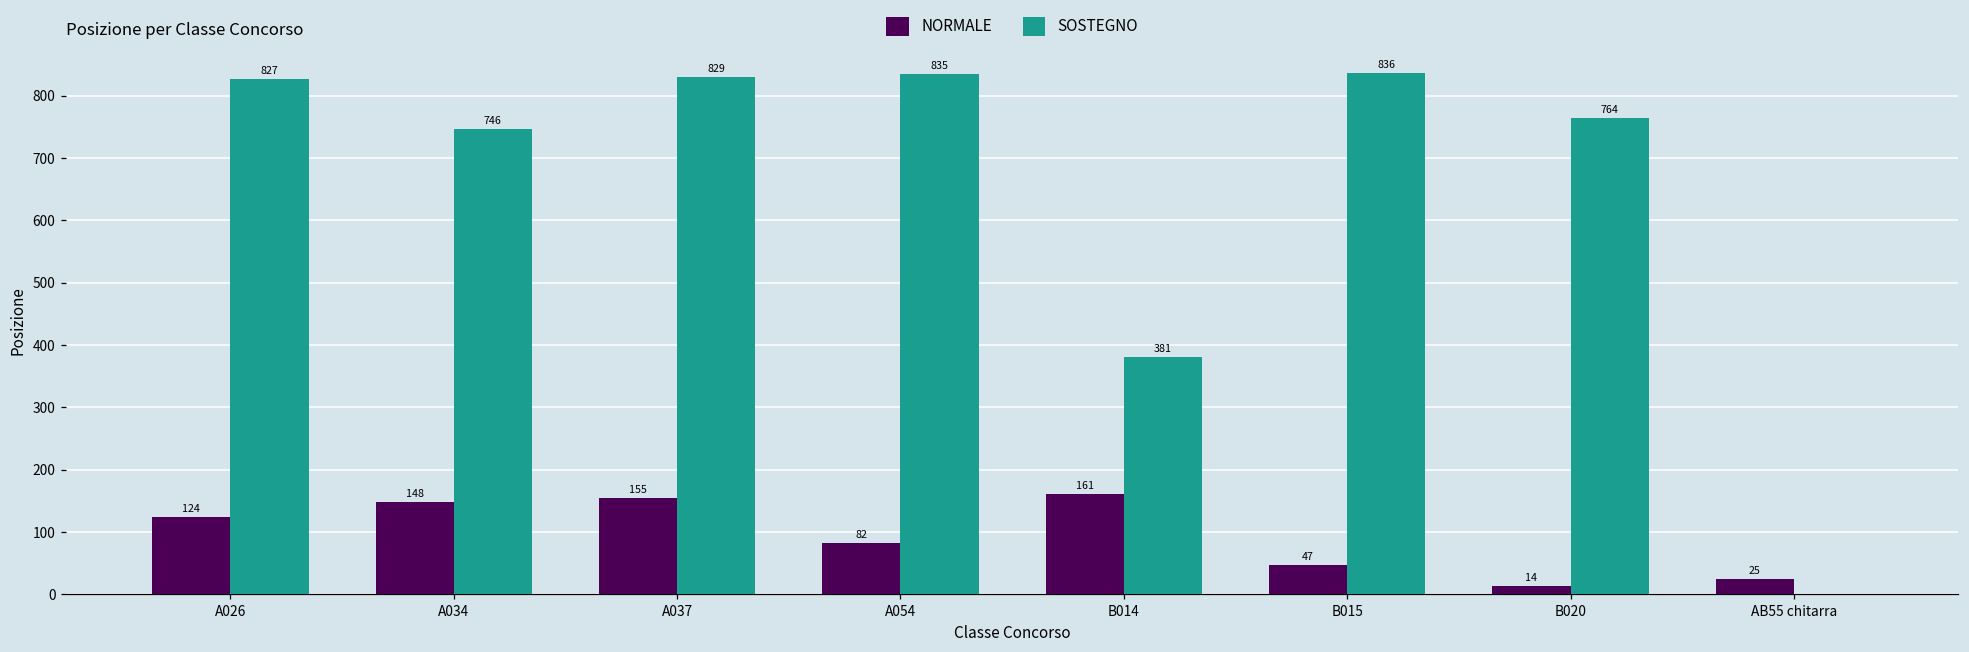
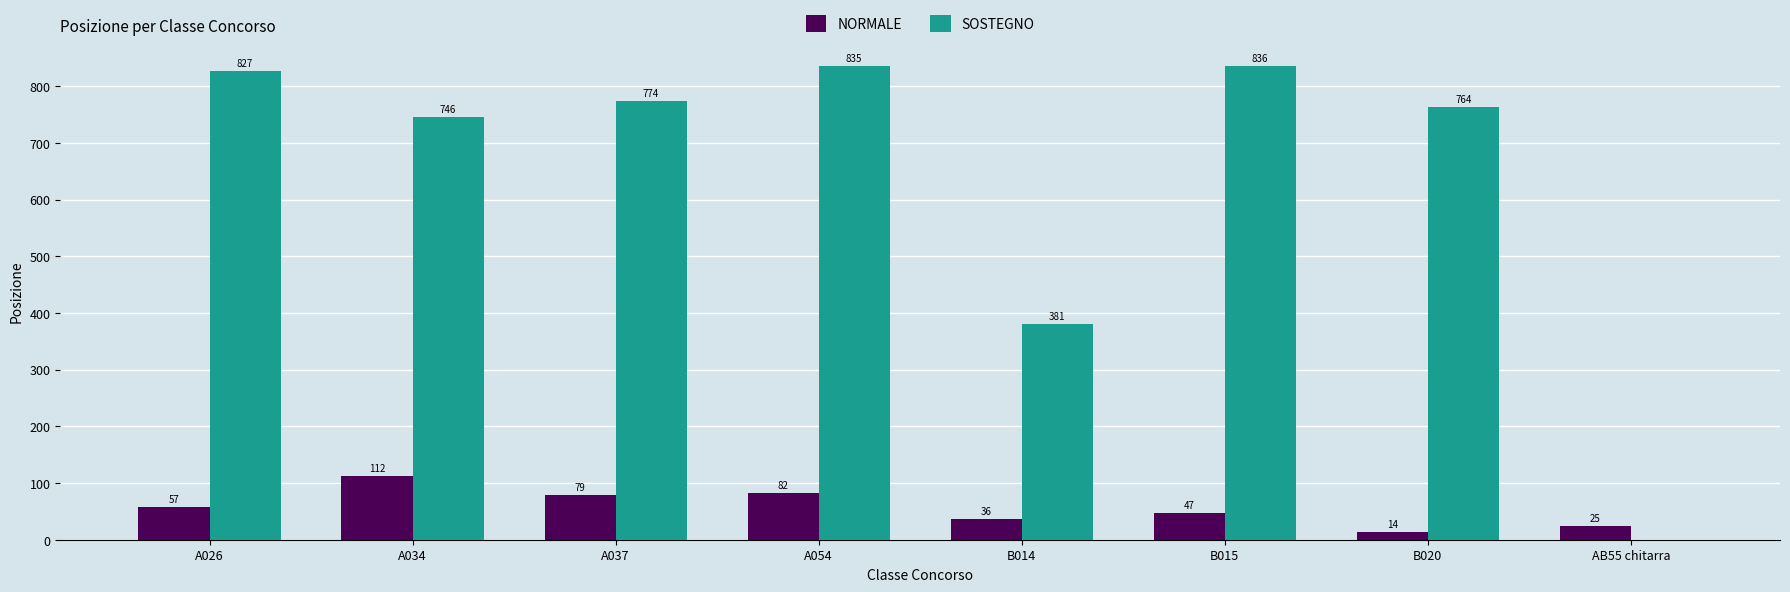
NORMALE, A026: 124 -> 57
NORMALE, A034: 148 -> 112
NORMALE, A037: 155 -> 79
SOSTEGNO, A037: 829 -> 774
NORMALE, B014: 161 -> 36
